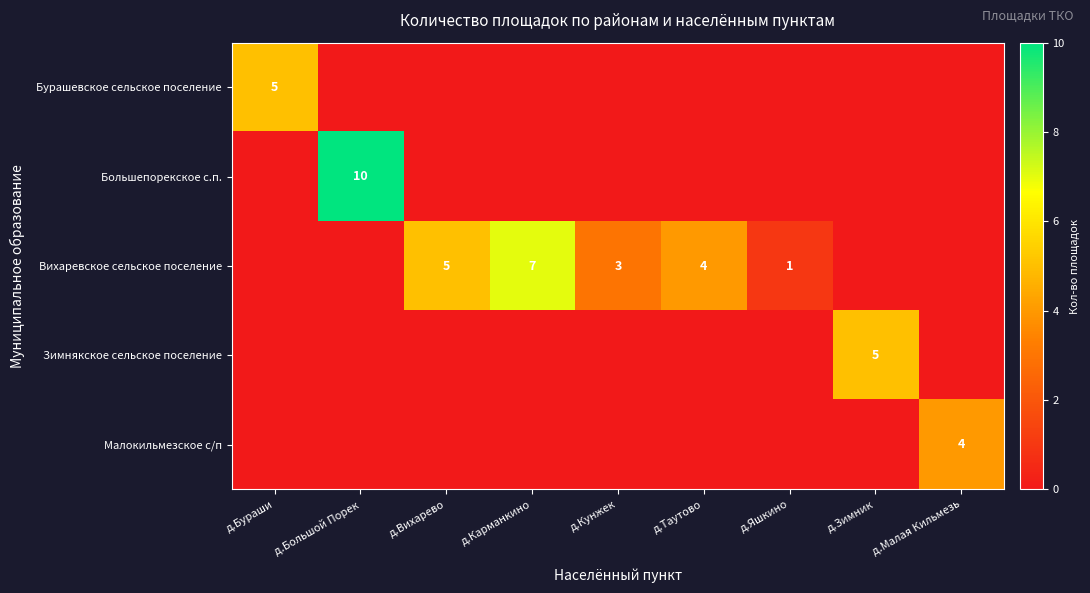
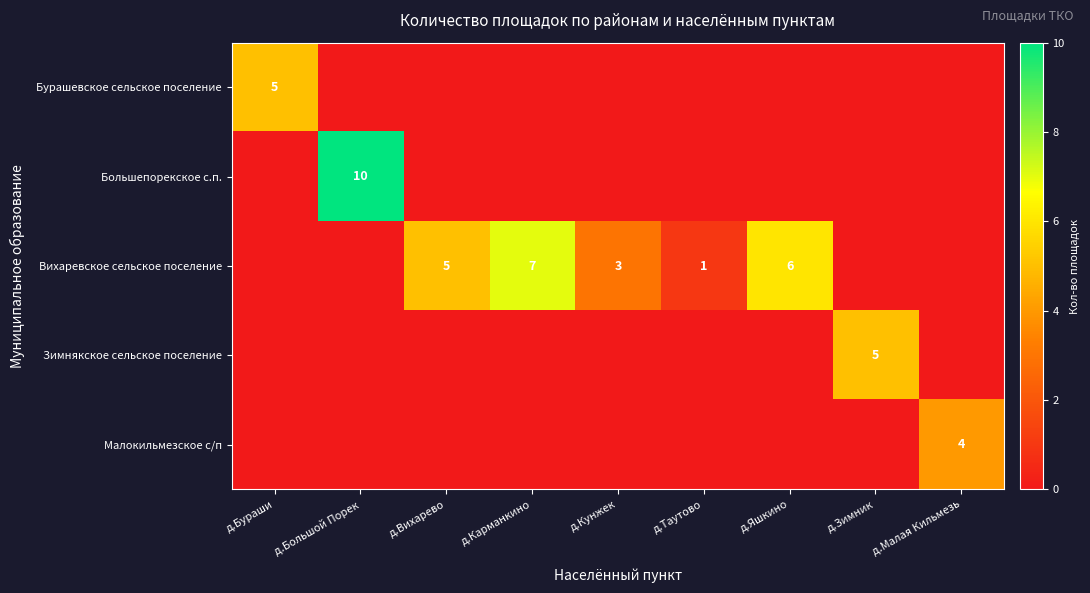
Вихаревское сельское поселение, д.Таутово: 4 -> 1
Вихаревское сельское поселение, д.Яшкино: 1 -> 6
